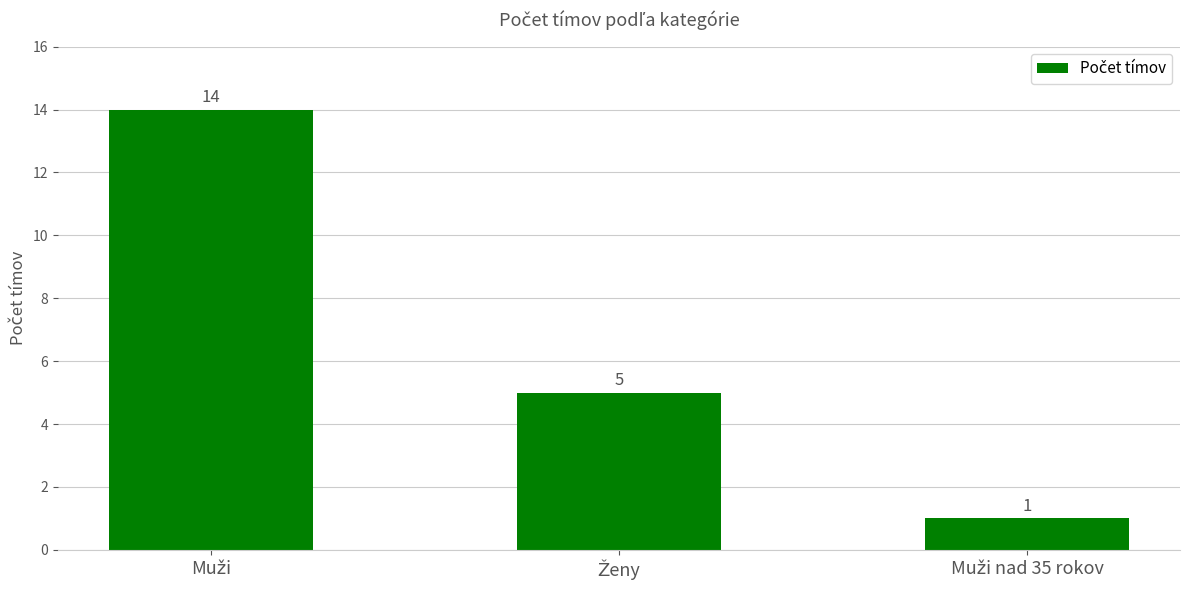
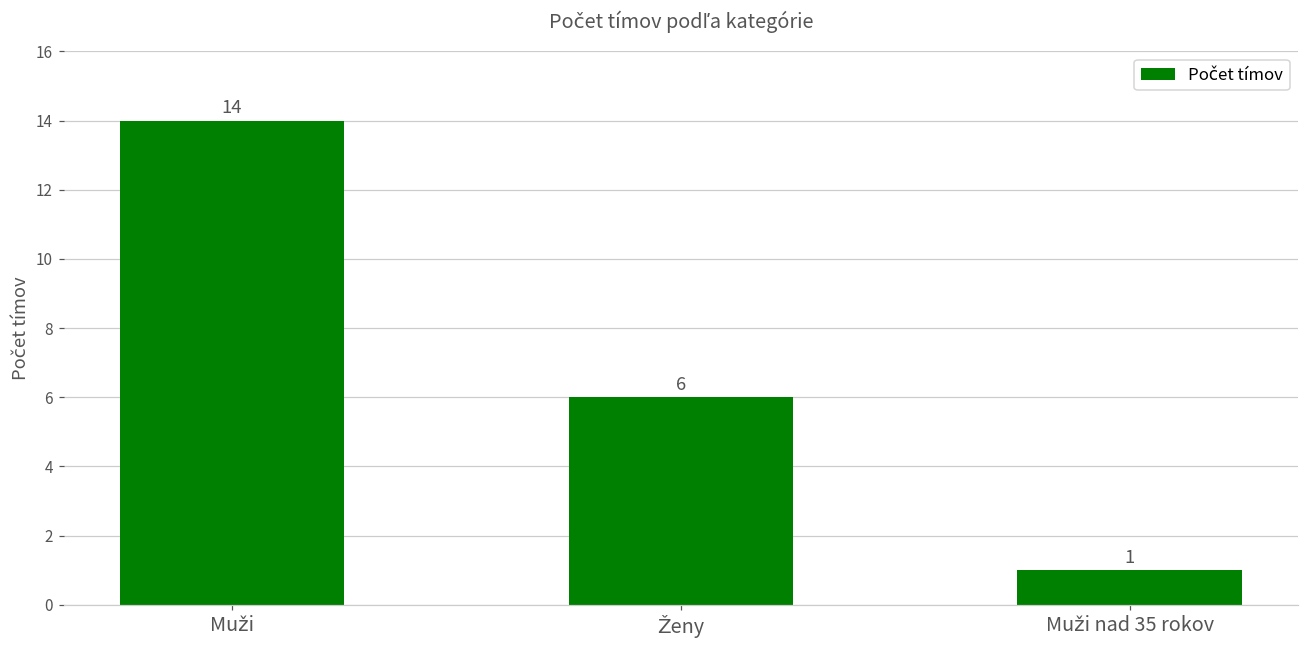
Ženy: 5 -> 6
